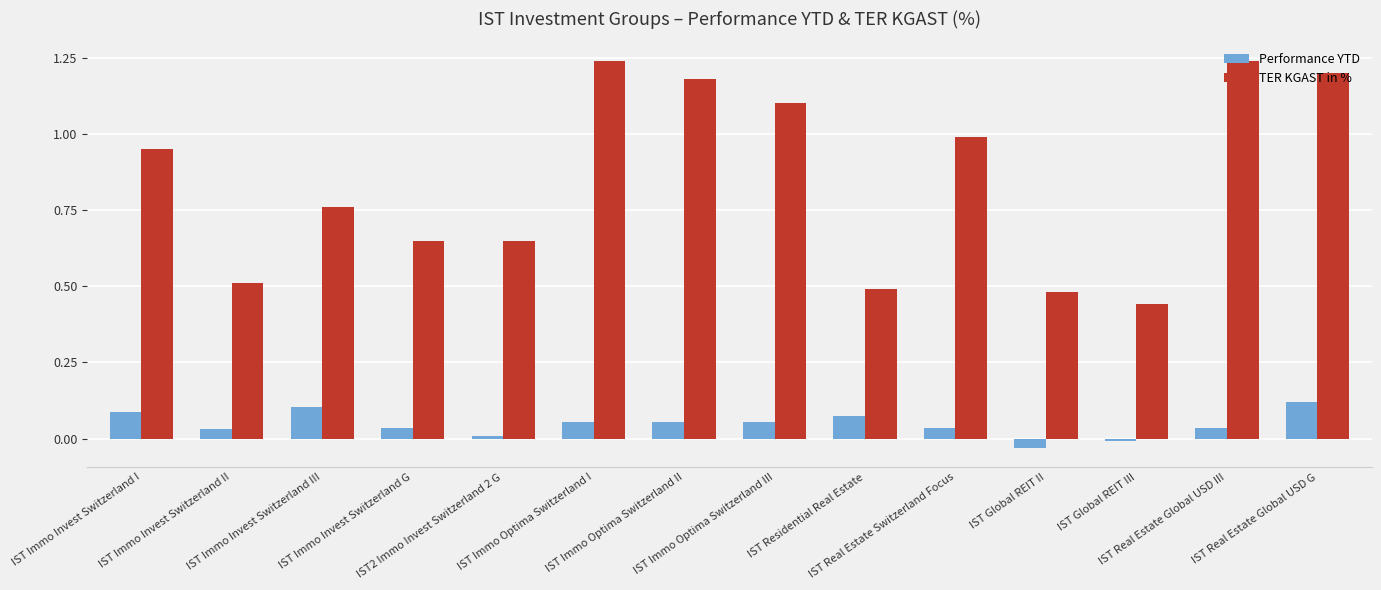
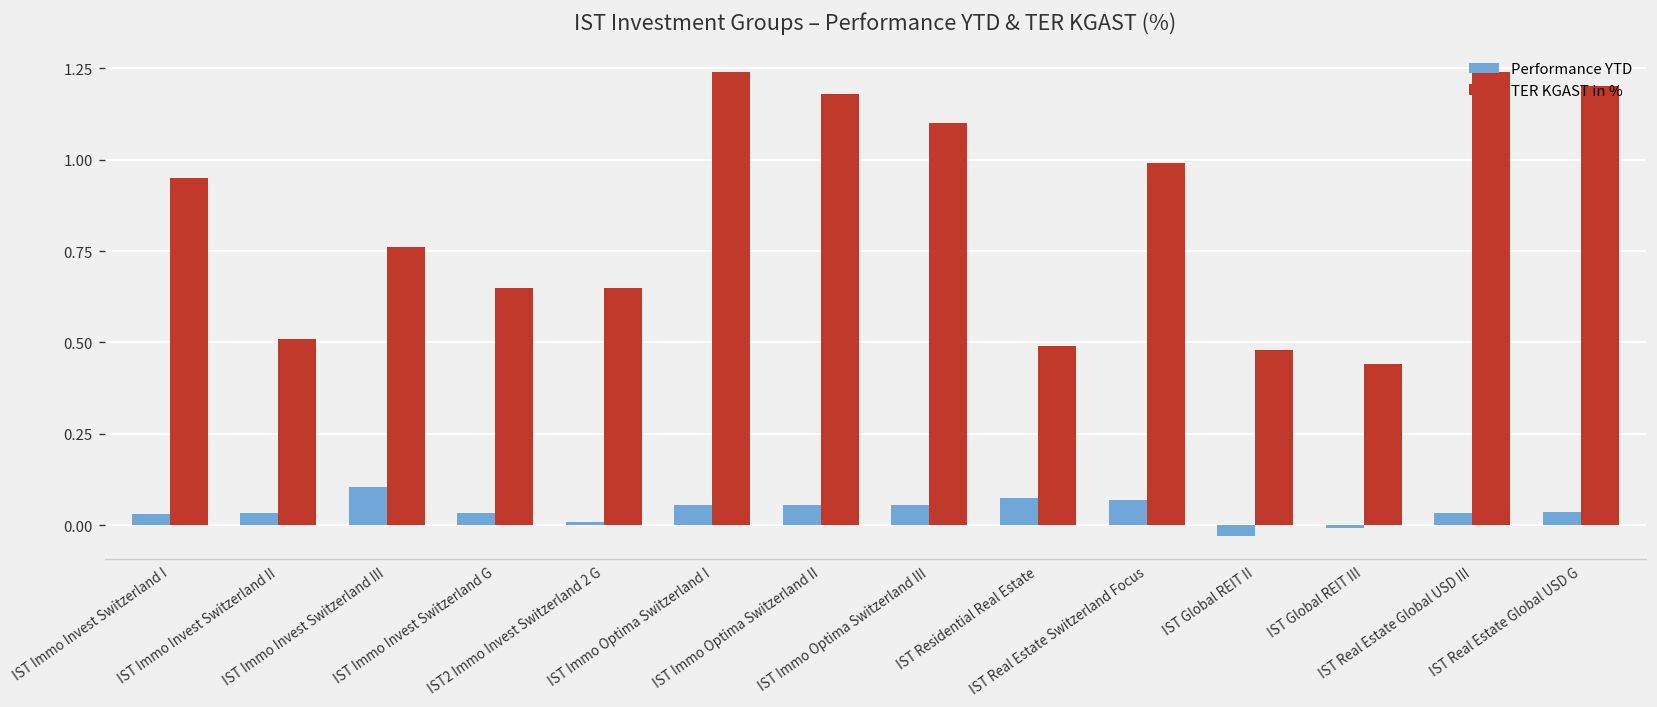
Performance YTD, IST Immo Invest Switzerland I: 0.09 -> 0.03
Performance YTD, IST Real Estate Switzerland Focus: 0.03 -> 0.07
Performance YTD, IST Real Estate Global USD G: 0.12 -> 0.04
